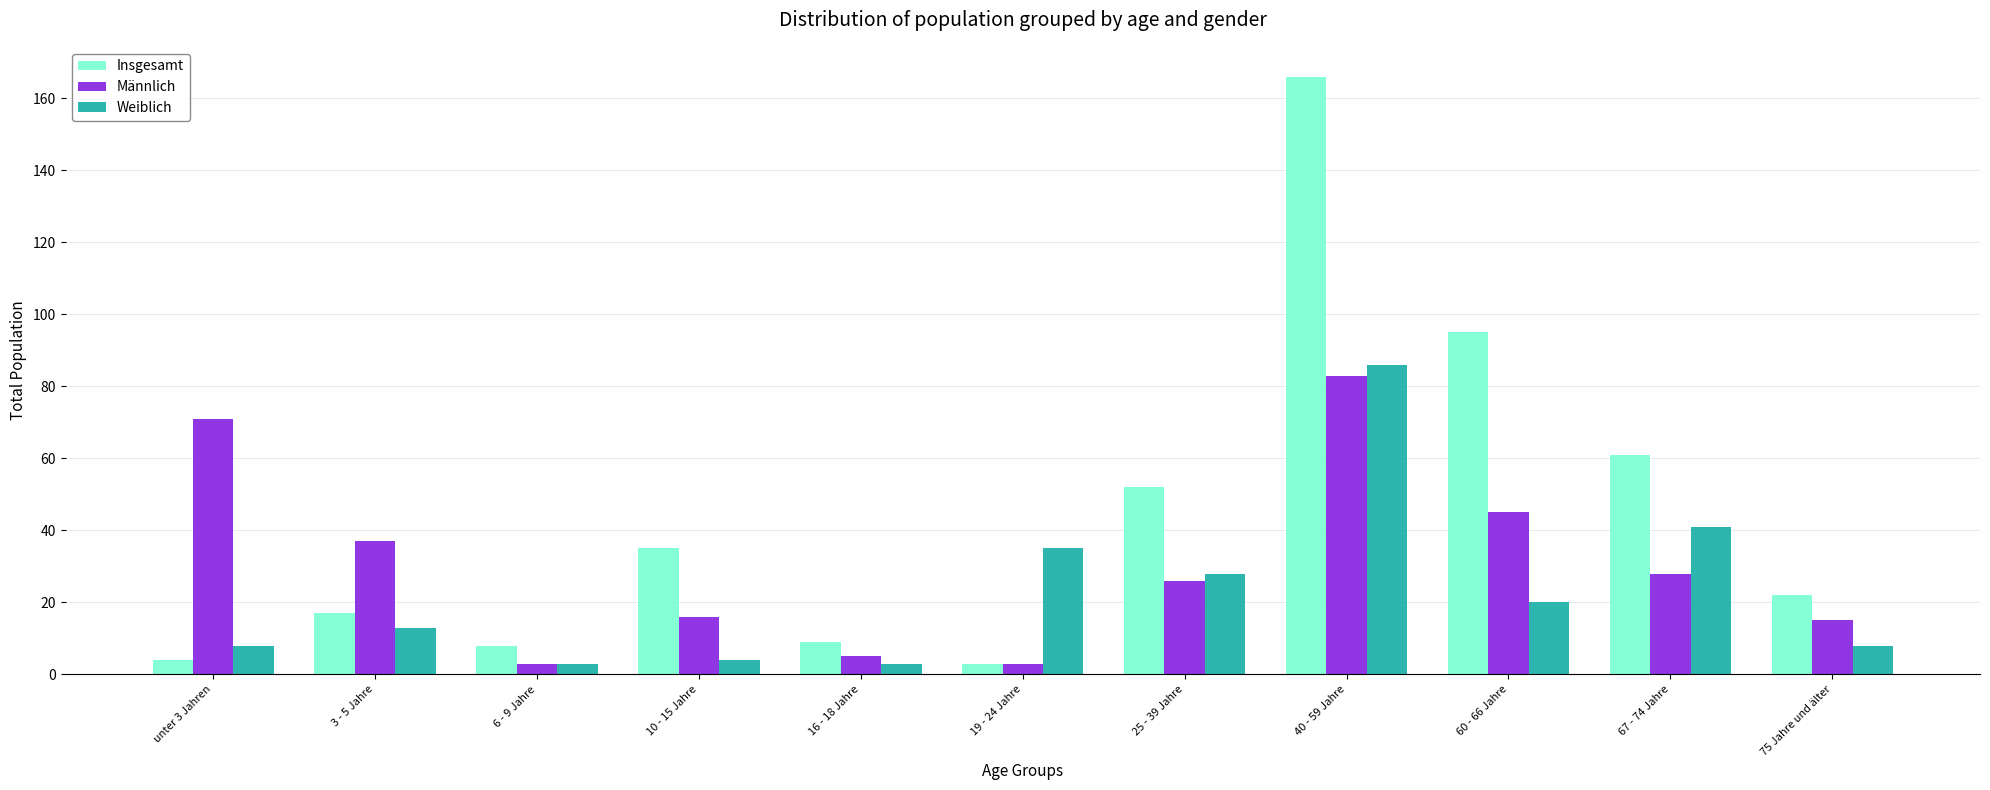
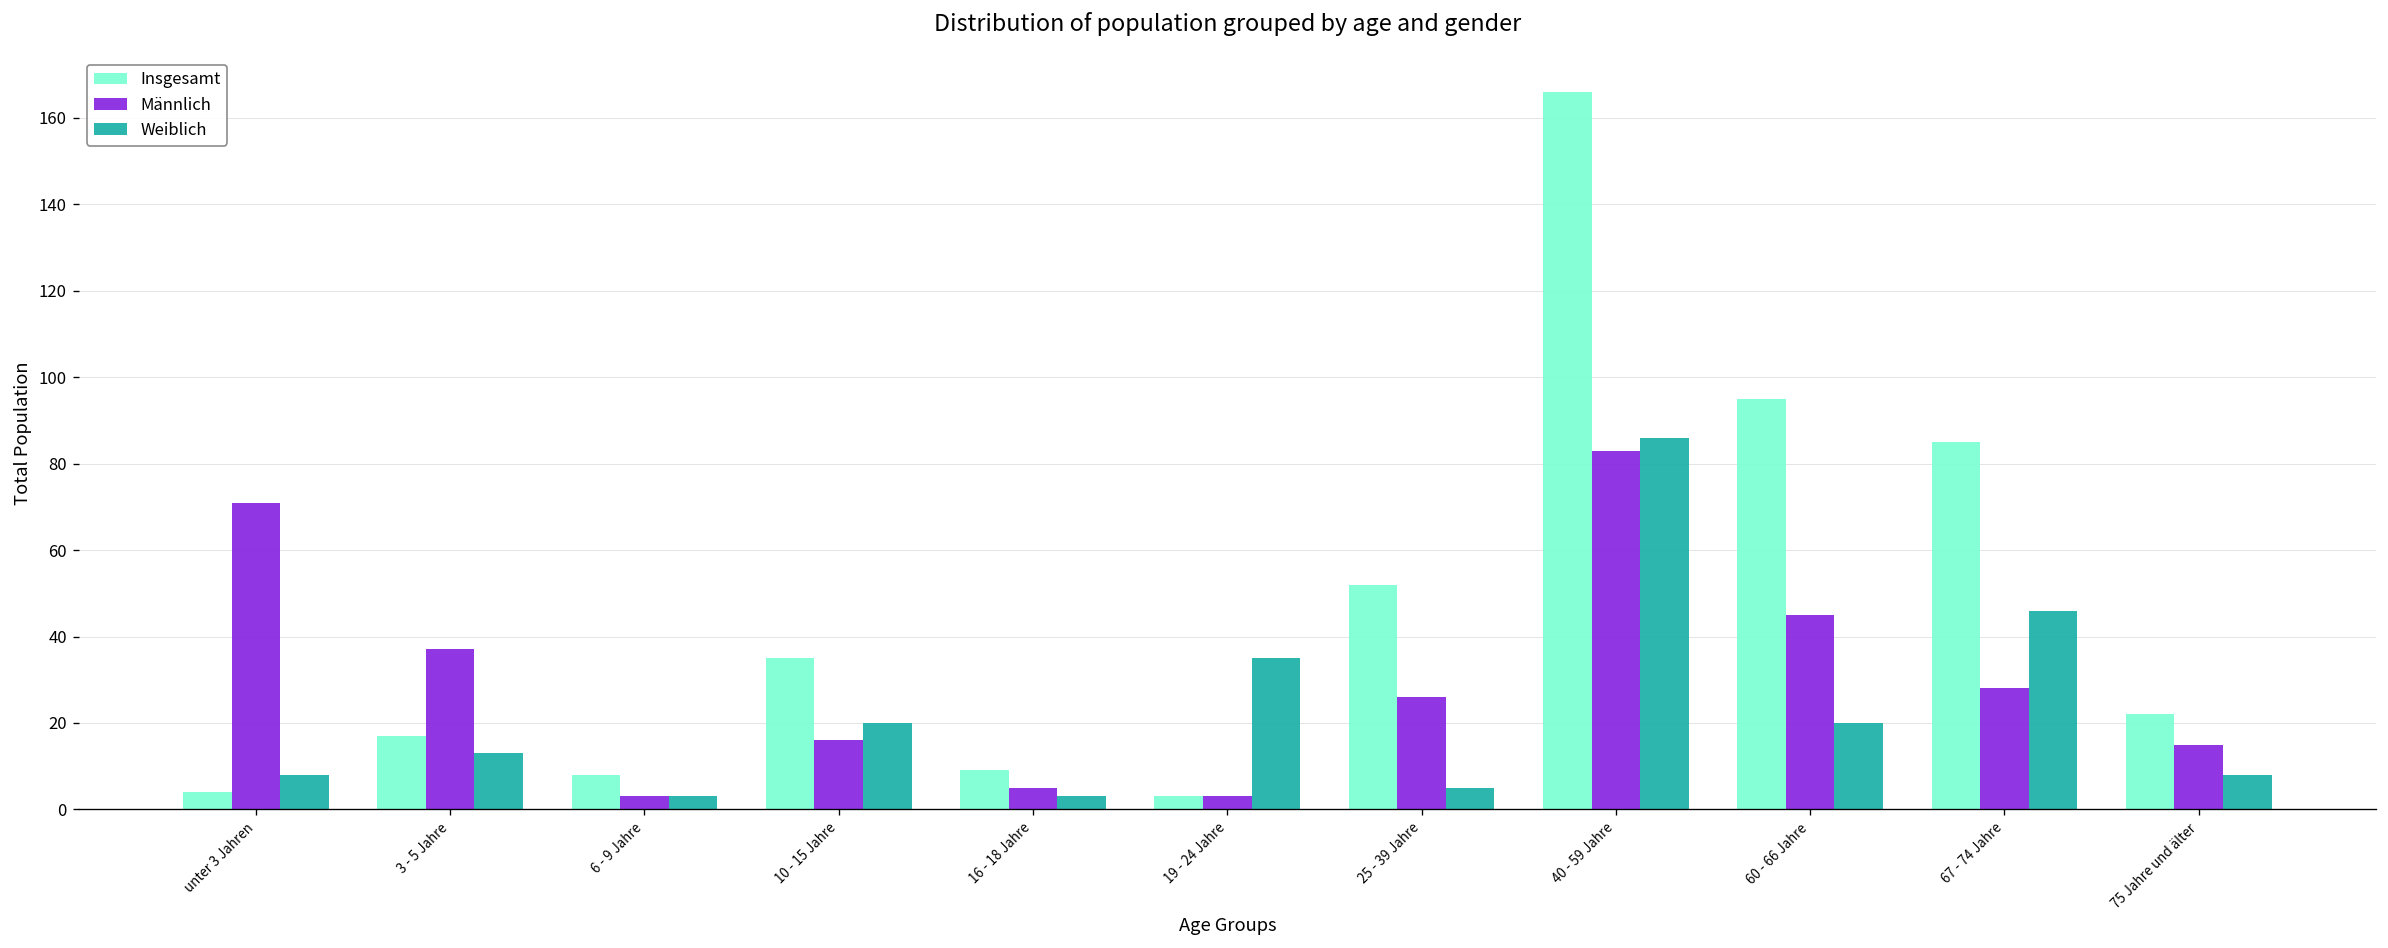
Weiblich, 10 - 15 Jahre: 4 -> 20
Weiblich, 25 - 39 Jahre: 28 -> 5
Insgesamt, 67 - 74 Jahre: 61 -> 85
Weiblich, 67 - 74 Jahre: 41 -> 46
